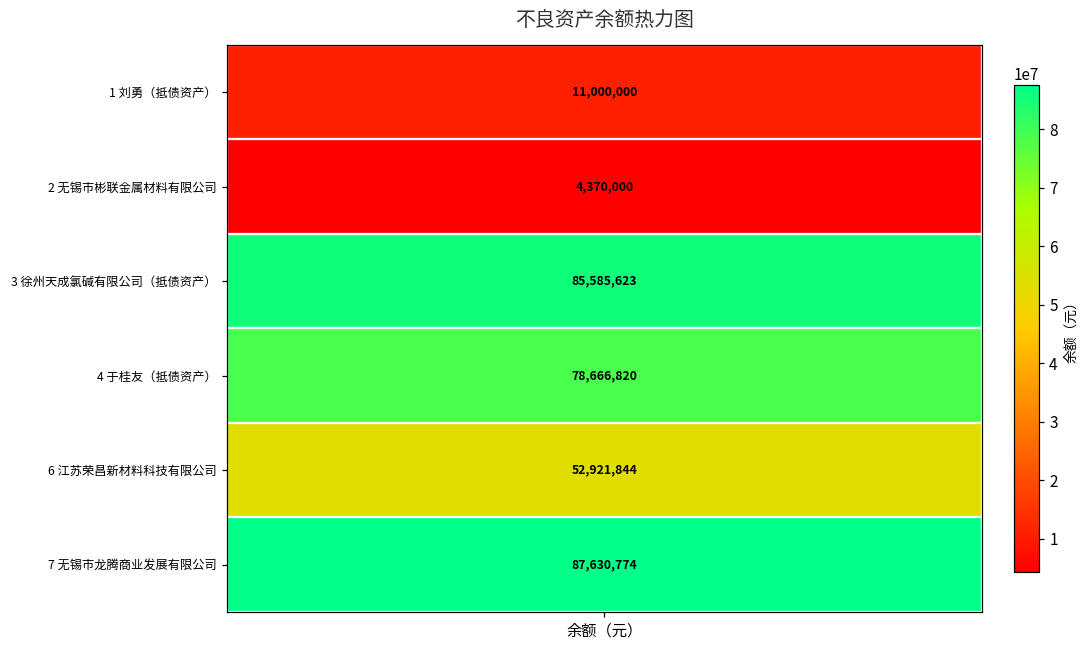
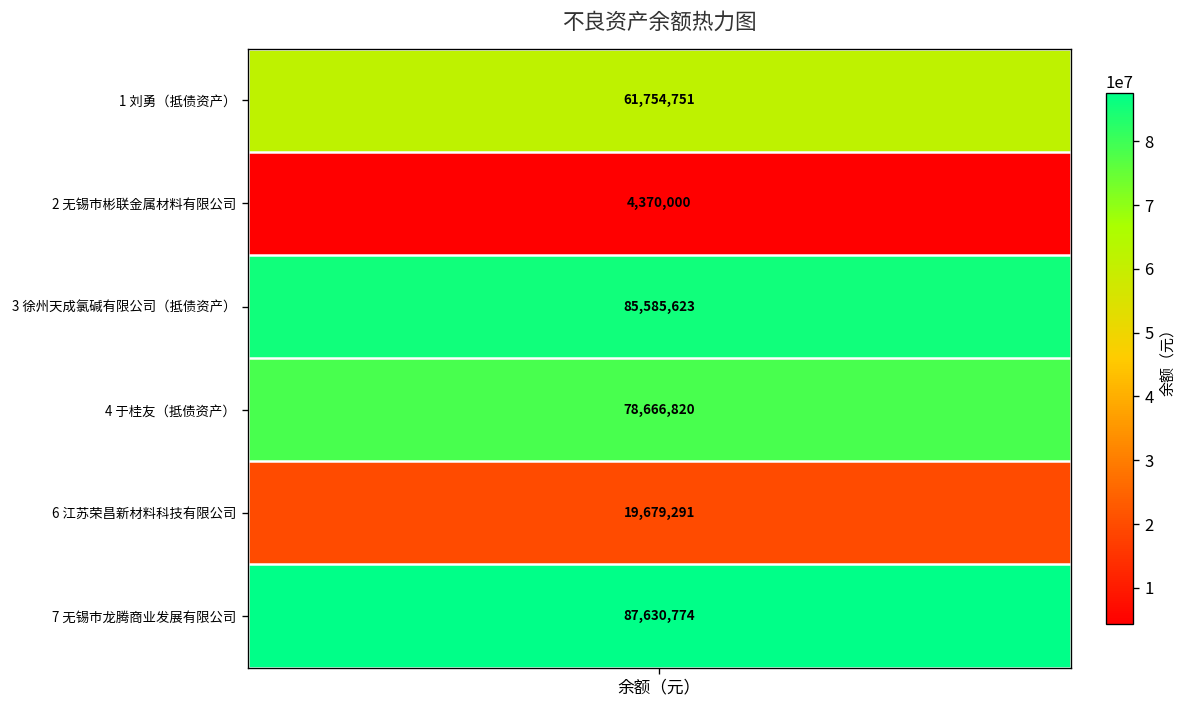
1 刘勇（抵债资产）, 余额（元）: 11,000,000 -> 61,754,751
6 江苏荣昌新材料科技有限公司, 余额（元）: 52,921,844 -> 19,679,291
